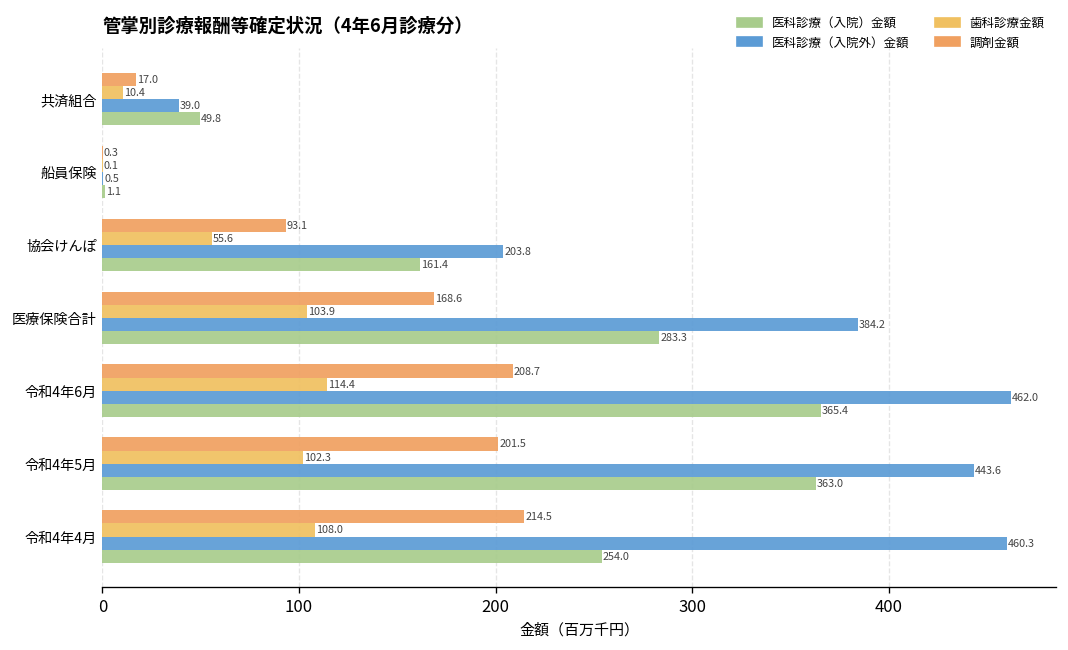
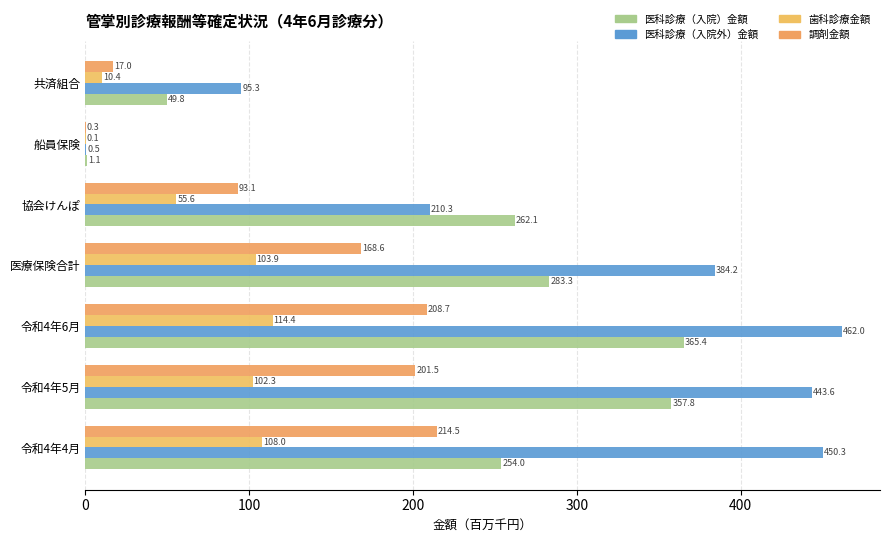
医科診療（入院外）金額, 共済組合: 39.0 -> 95.3
医科診療（入院外）金額, 協会けんぽ: 203.8 -> 210.3
医科診療（入院）金額, 協会けんぽ: 161.4 -> 262.1
医科診療（入院）金額, 令和4年5月: 363.0 -> 357.8
医科診療（入院外）金額, 令和4年4月: 460.3 -> 450.3
